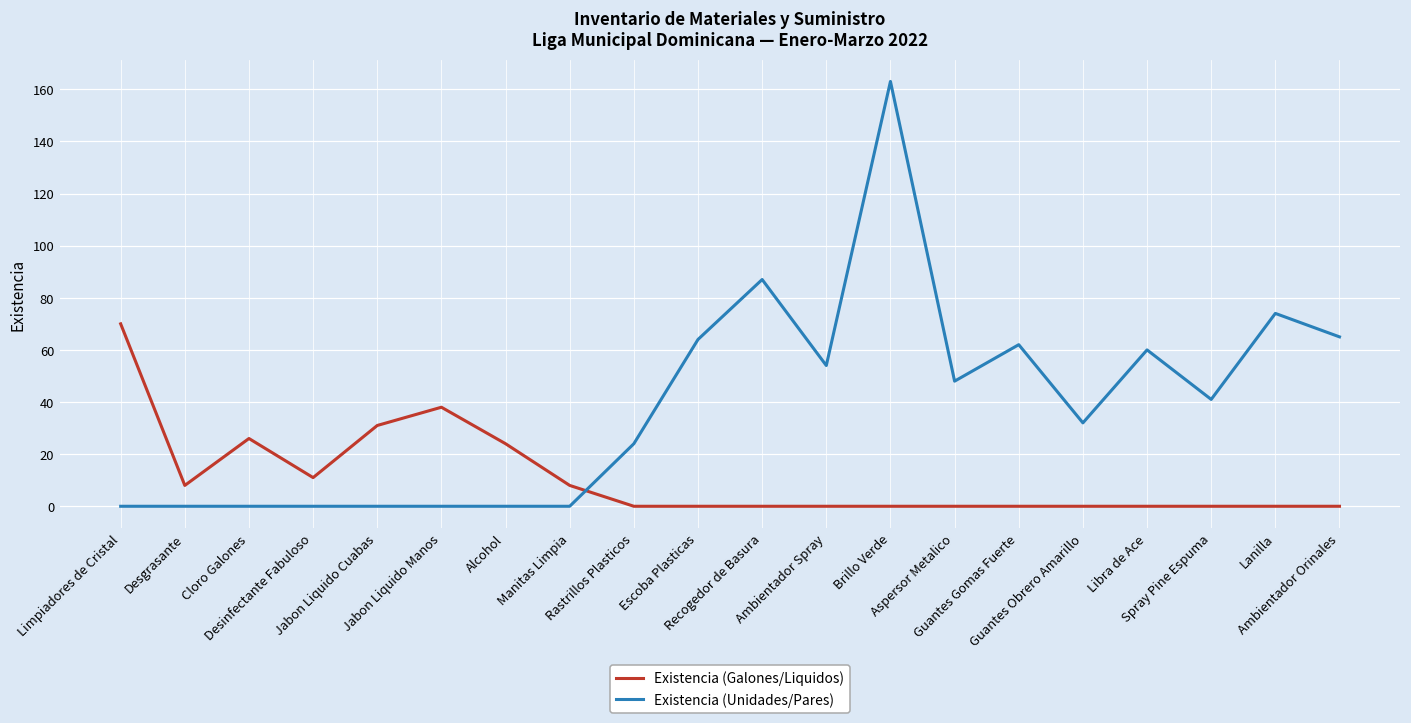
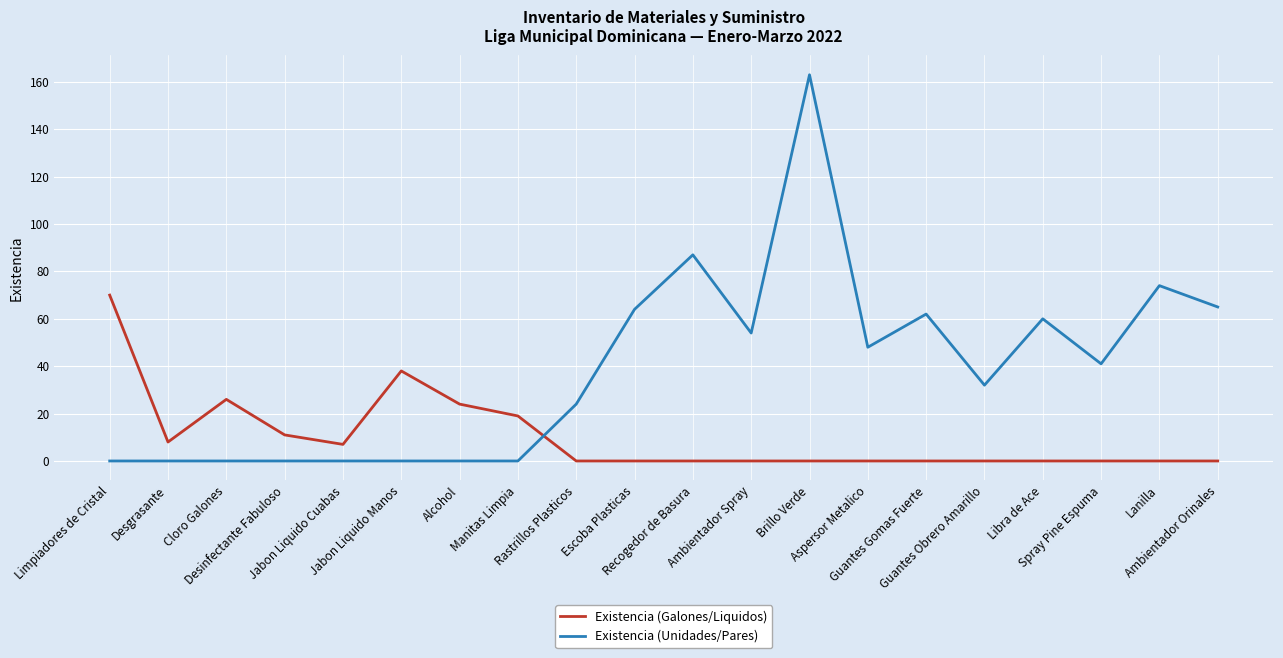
Existencia (Galones/Liquidos), Jabon Liquido Cuabas: 31 -> 7
Existencia (Galones/Liquidos), Manitas Limpia: 8 -> 19
